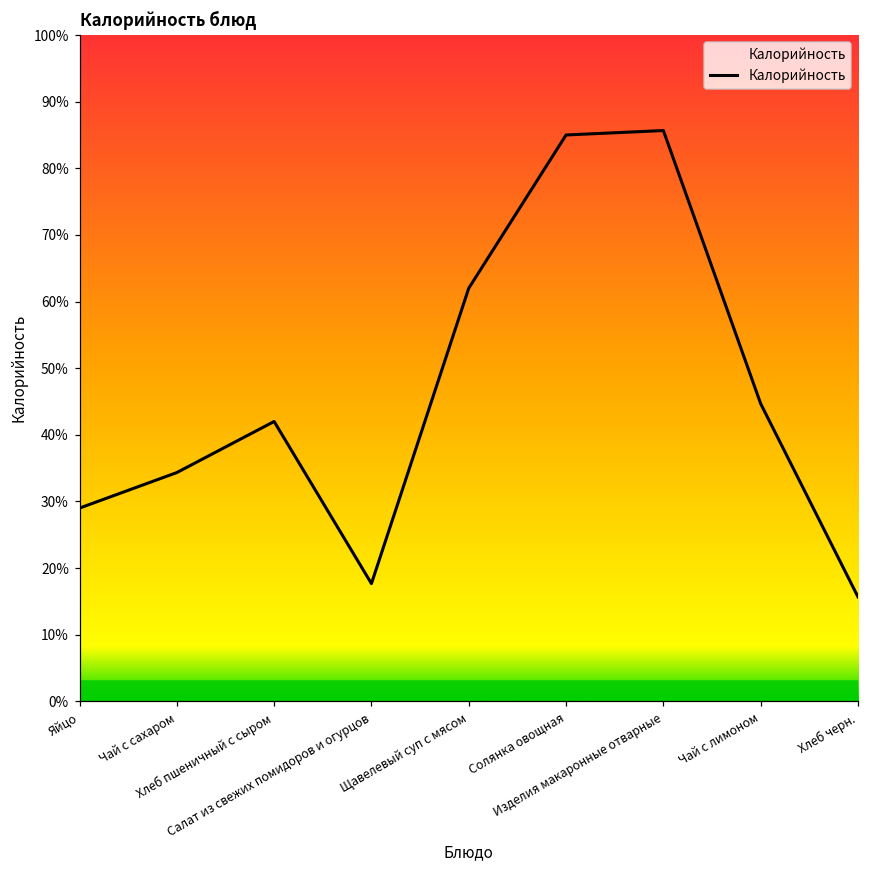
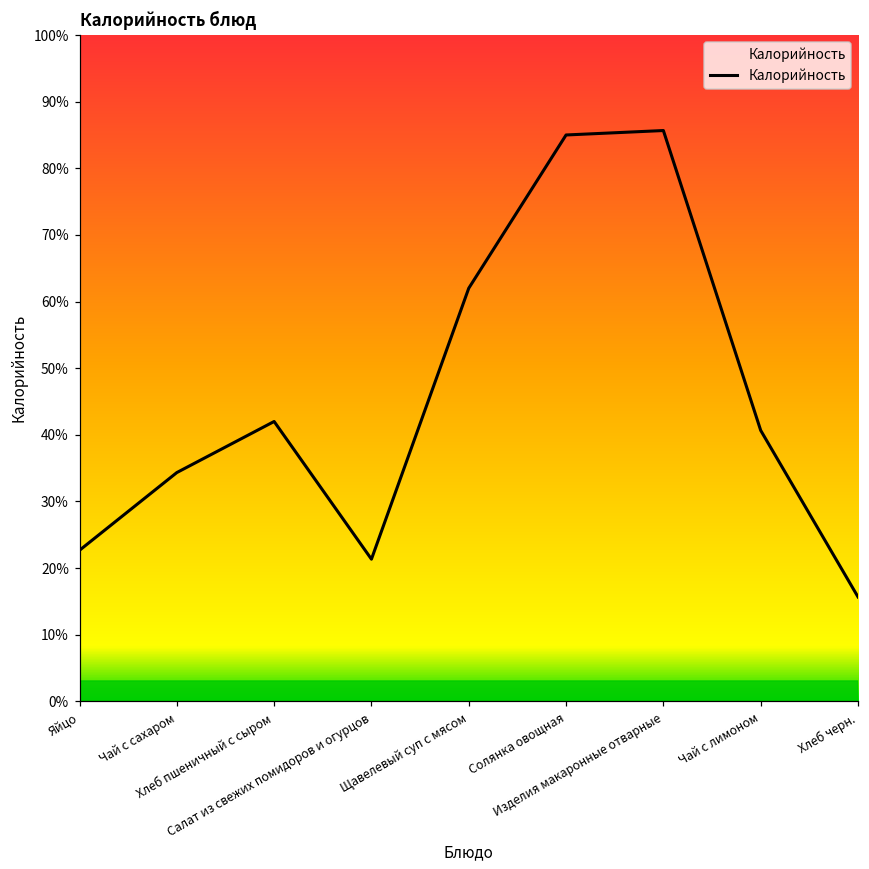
Яйцо: 29% -> 23%
Салат из свежих помидоров и огурцов: 18% -> 21%
Чай с лимоном: 45% -> 41%
